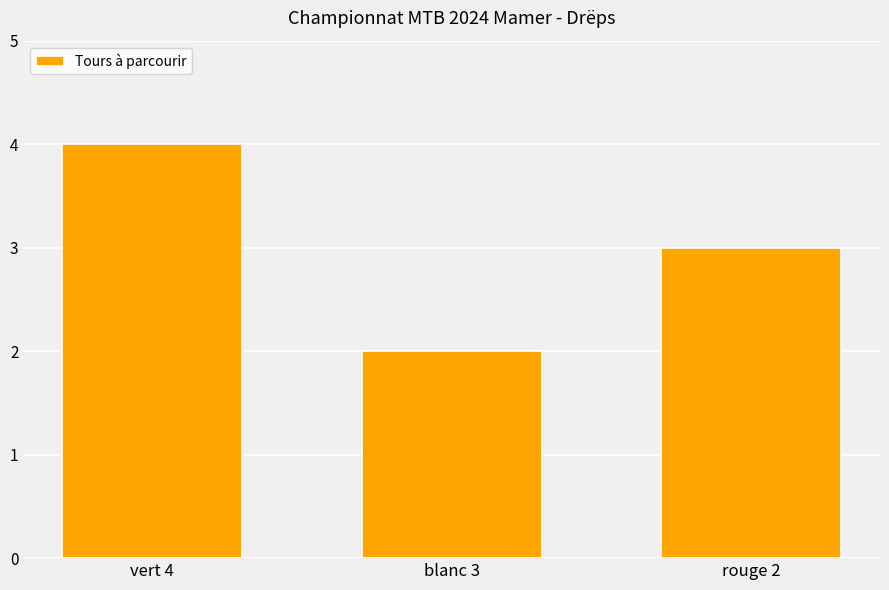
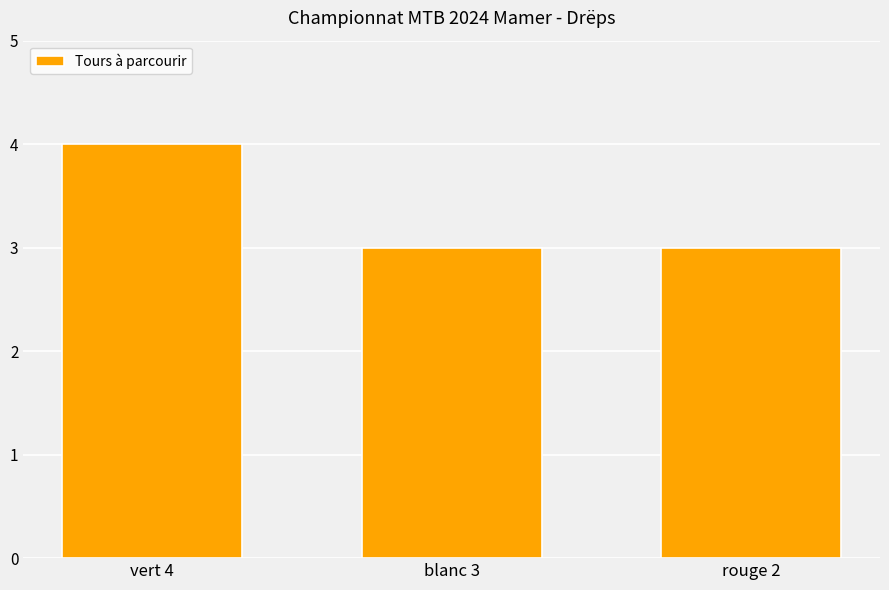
blanc 3: 2 -> 3
